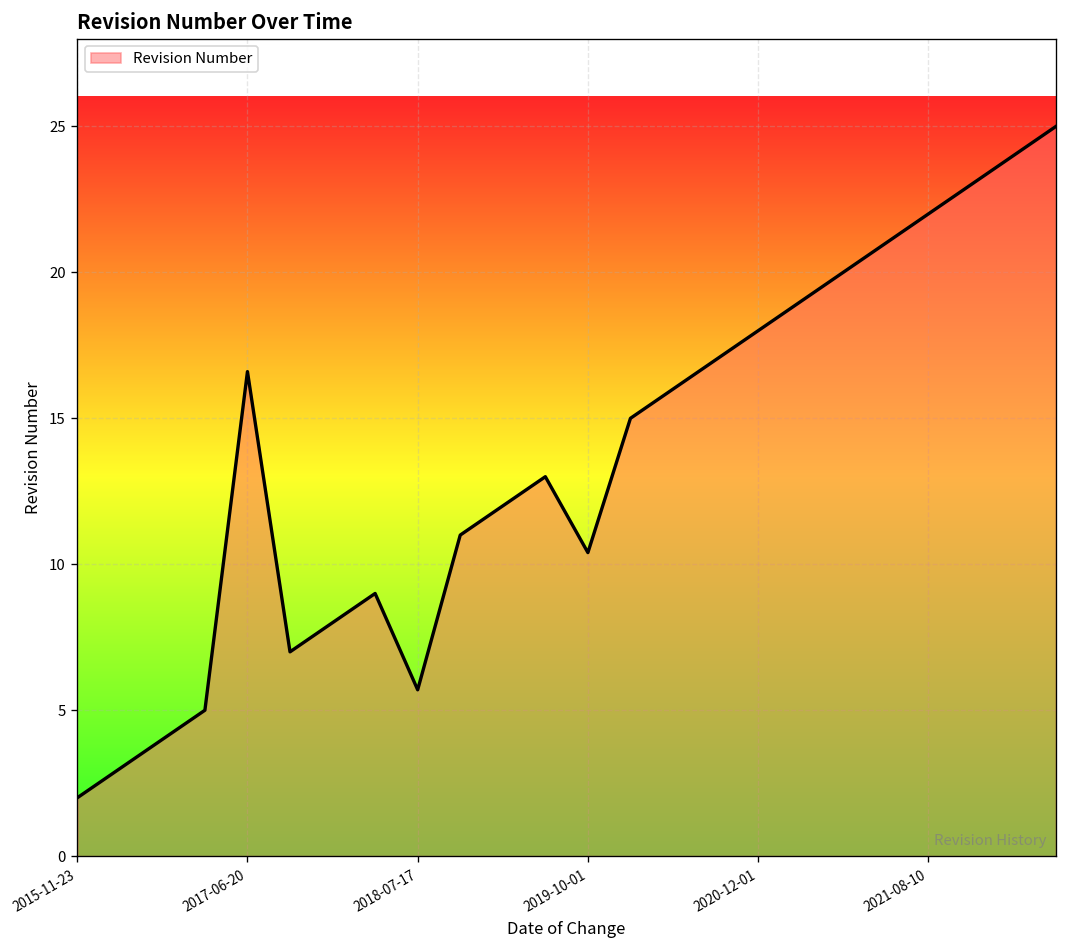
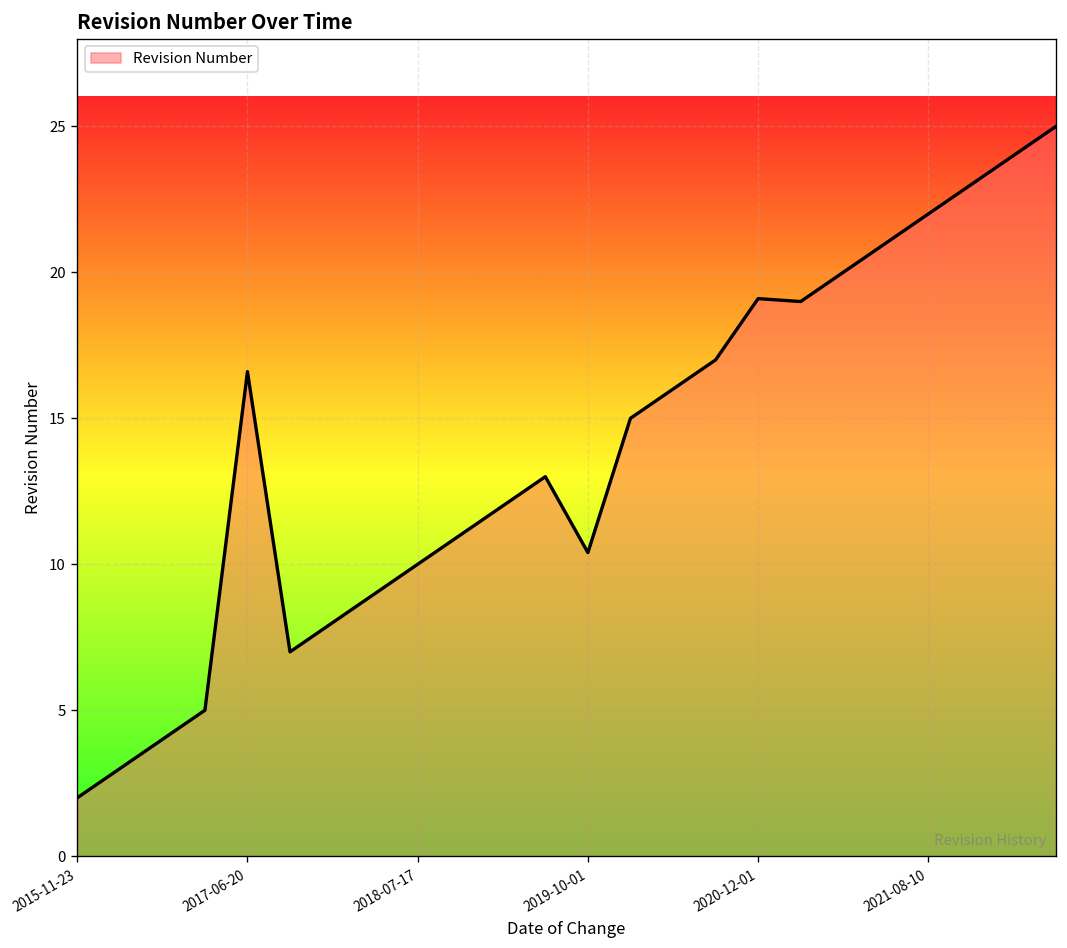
2018-07-17: 5.7 -> 10.0
2020-12-01: 18.0 -> 19.1
